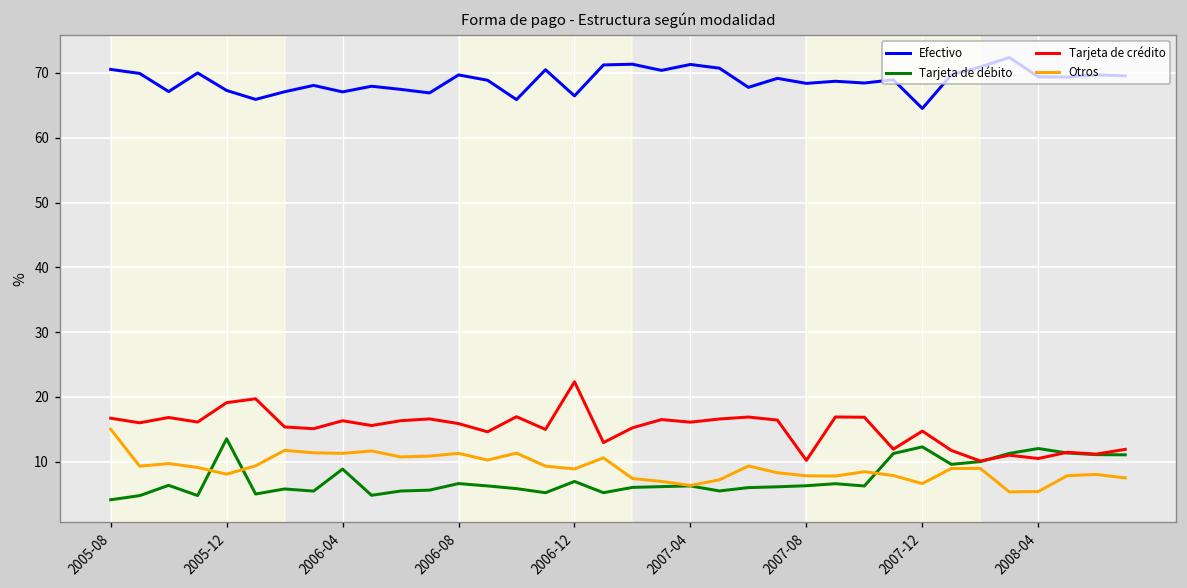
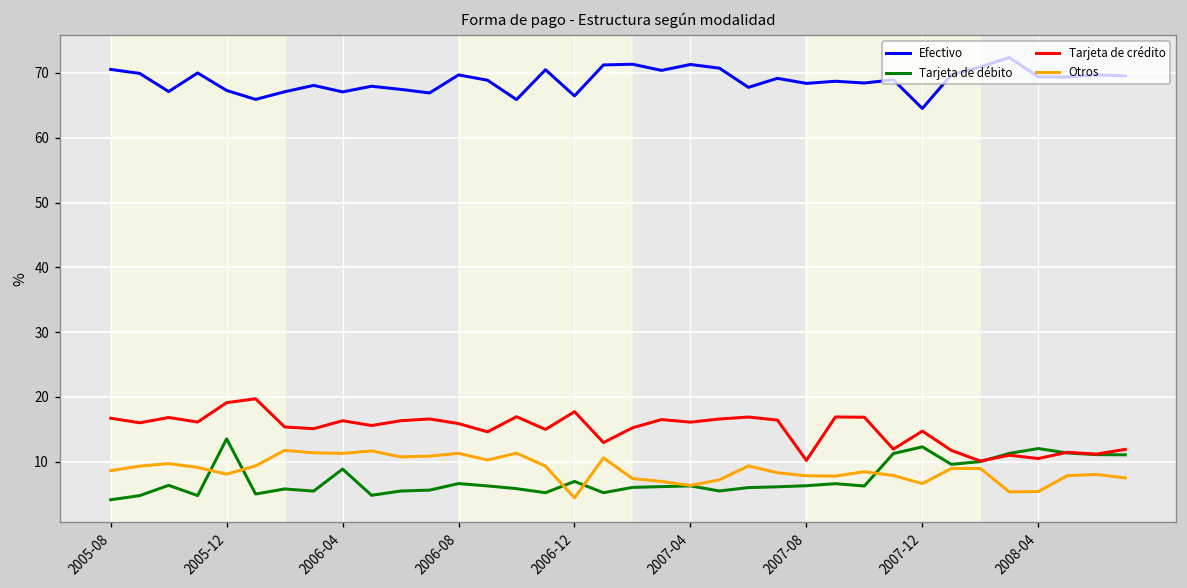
Otros, 2005-08: 15 -> 9
Tarjeta de crédito, 2006-12: 22 -> 18
Otros, 2006-12: 9 -> 4
